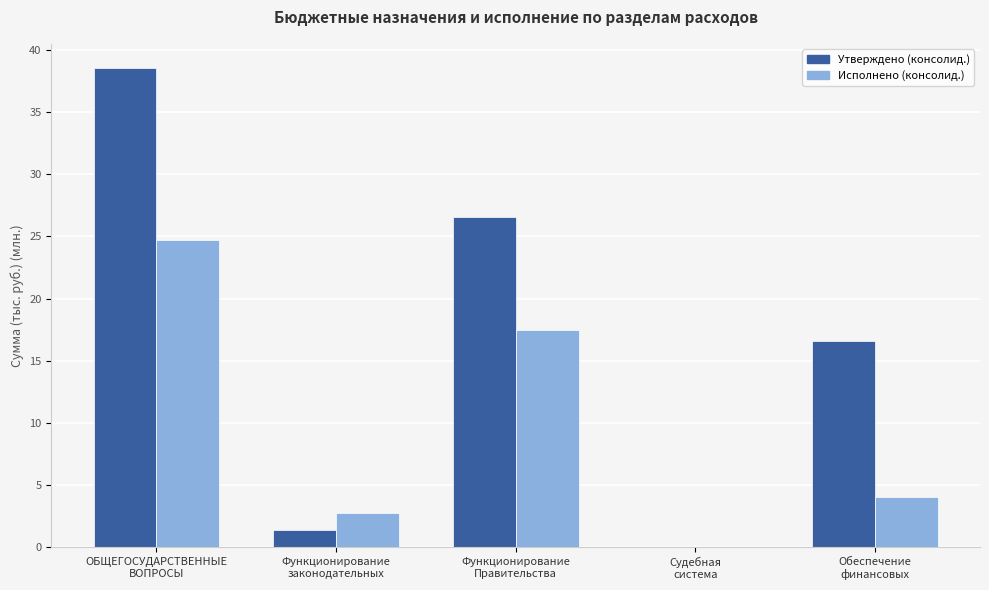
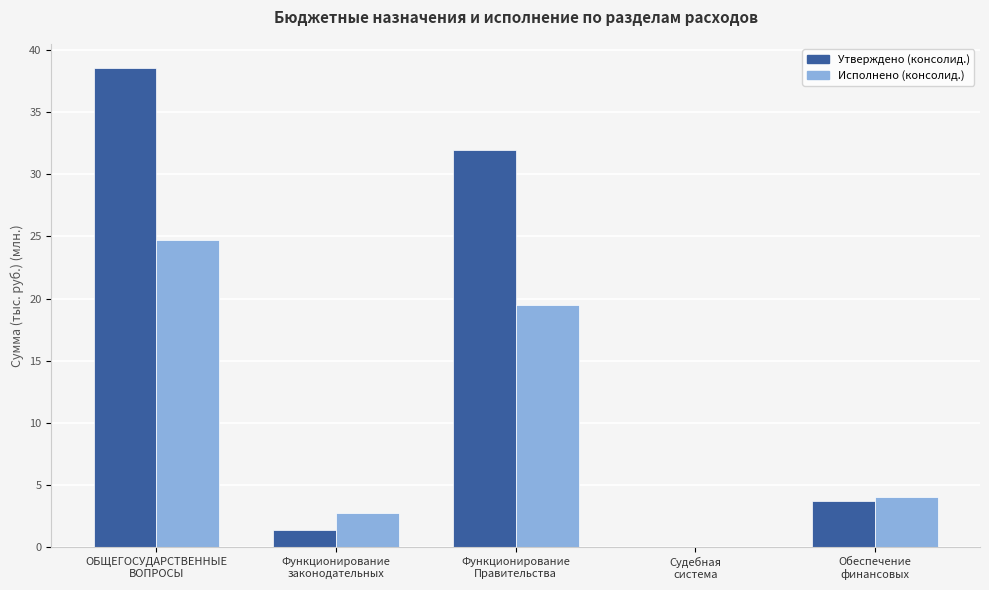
Утверждено (консолид.), Функционирование Правительства: 26.5 -> 31.9
Исполнено (консолид.), Функционирование Правительства: 17.4 -> 19.5
Утверждено (консолид.), Обеспечение финансовых: 16.6 -> 3.7
